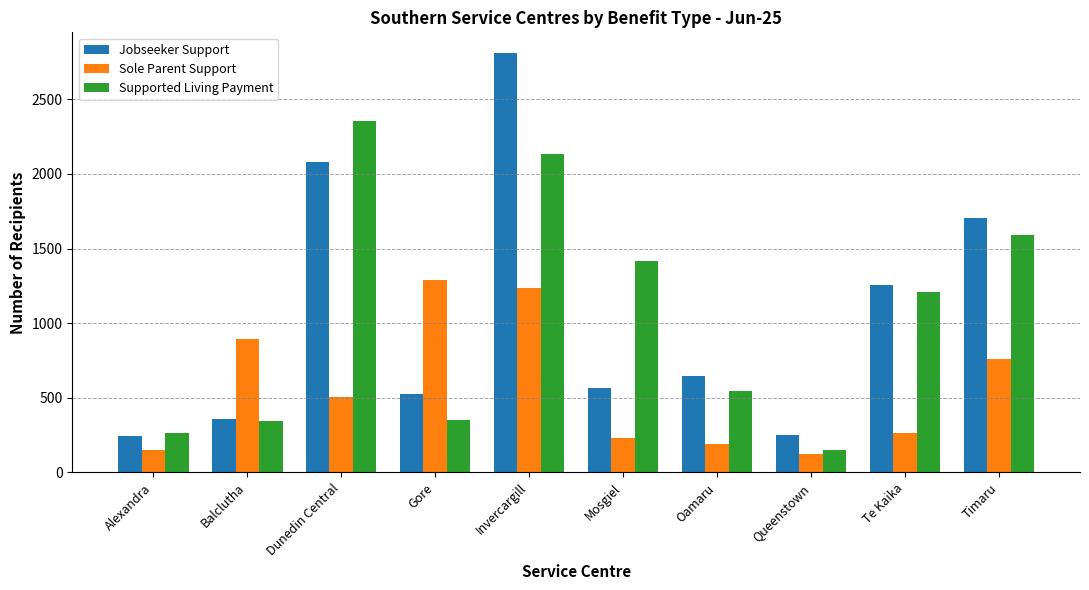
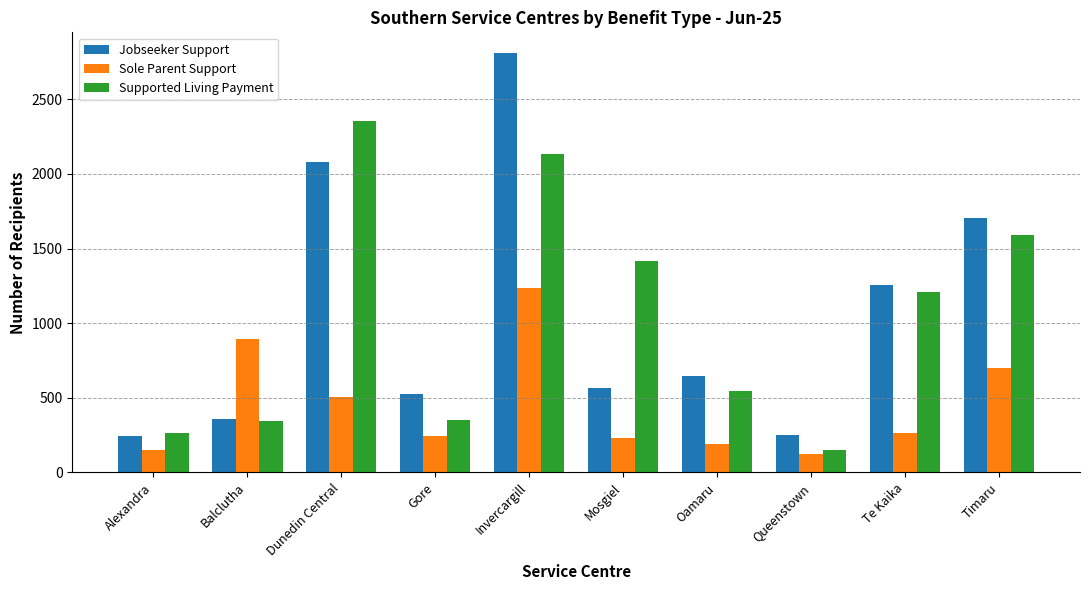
Sole Parent Support, Gore: 1290 -> 250
Sole Parent Support, Timaru: 760 -> 700
